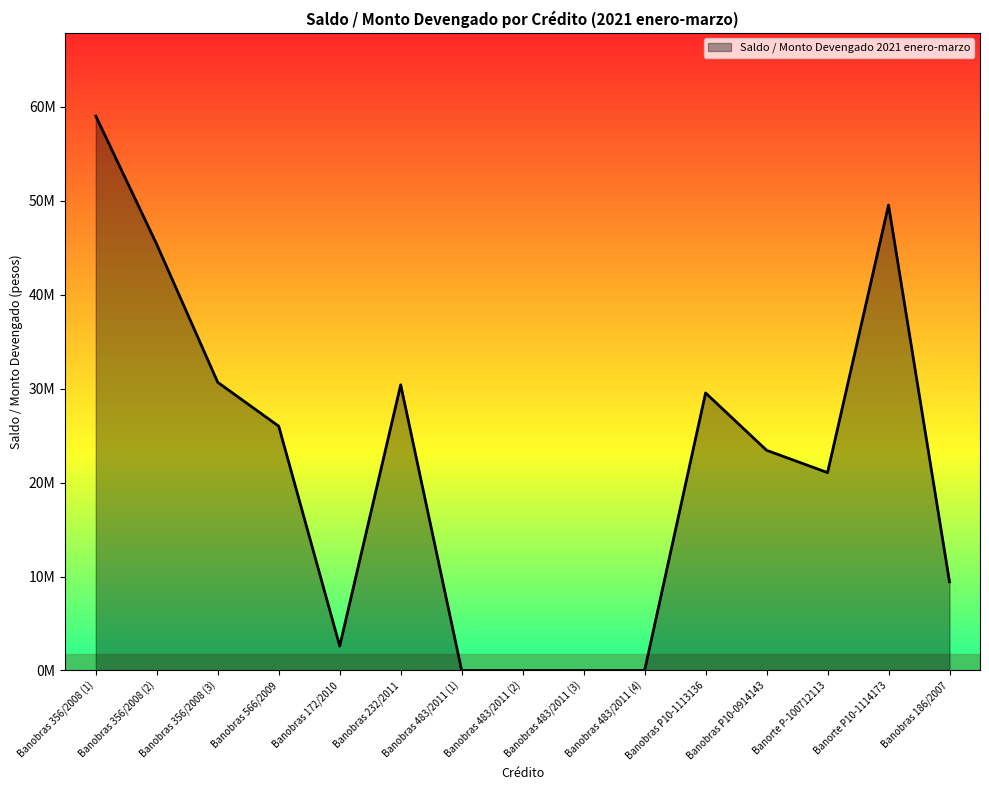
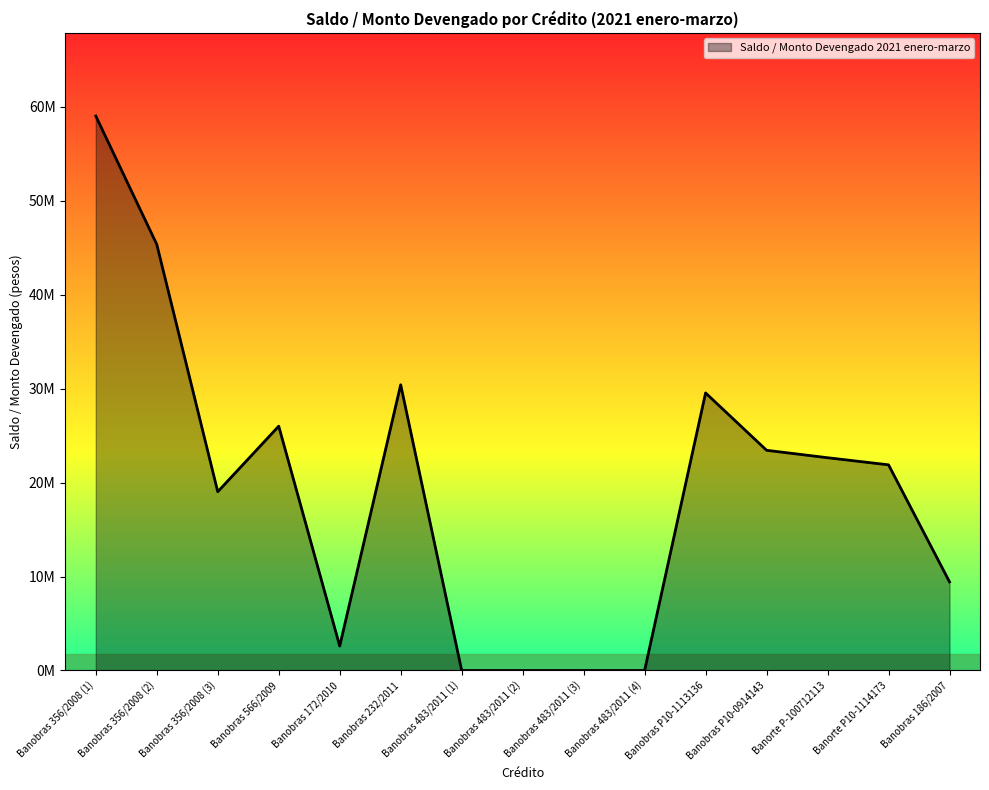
Banobras 356/2008 (3): 31000000 -> 19000000
Banorte P-100712113: 21000000 -> 23000000
Banorte P10-1114173: 50000000 -> 22000000
